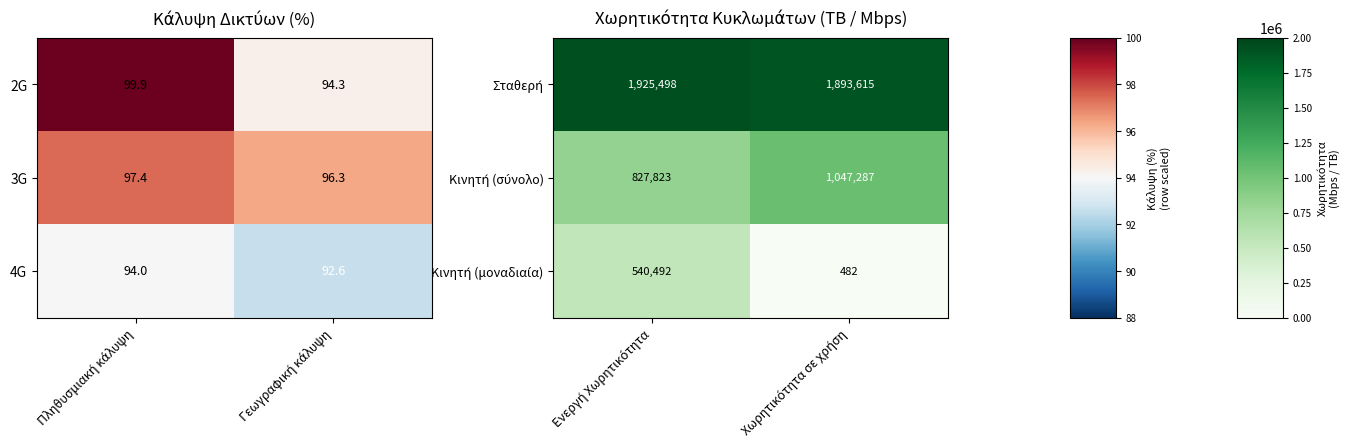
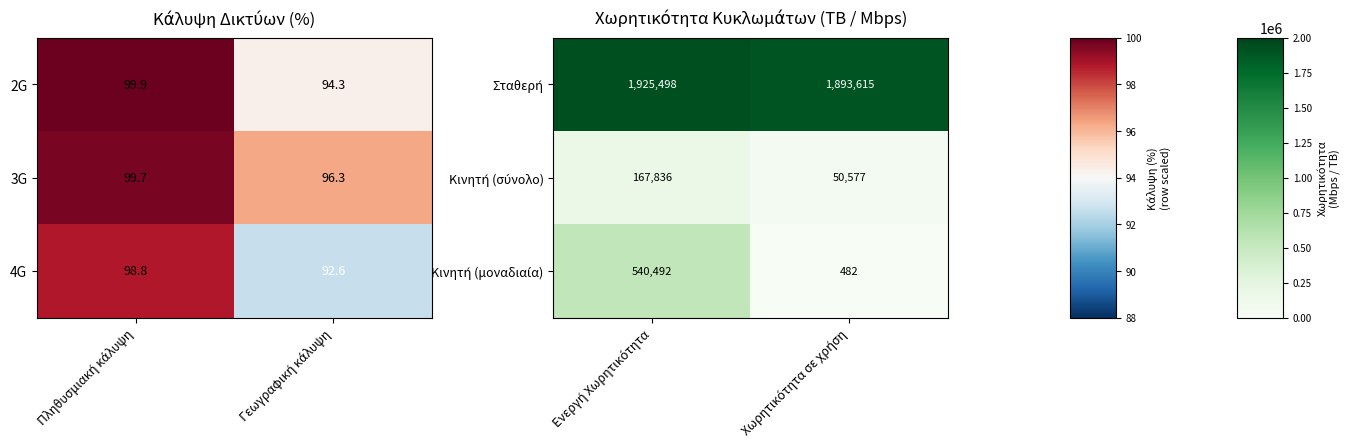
Κάλυψη Δικτύων (%), 3G, Πληθυσμιακή κάλυψη: 97.4 -> 99.7
Κάλυψη Δικτύων (%), 4G, Πληθυσμιακή κάλυψη: 94.0 -> 98.8
Χωρητικότητα Κυκλωμάτων (TB / Mbps), Κινητή (σύνολο), Ενεργή Χωρητικότητα: 827,823 -> 167,836
Χωρητικότητα Κυκλωμάτων (TB / Mbps), Κινητή (σύνολο), Χωρητικότητα σε χρήση: 1,047,287 -> 50,577
